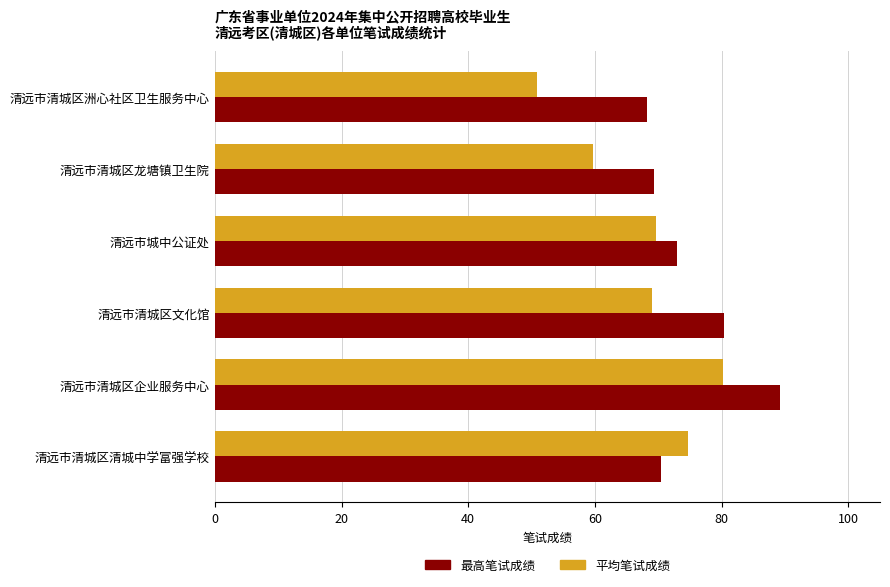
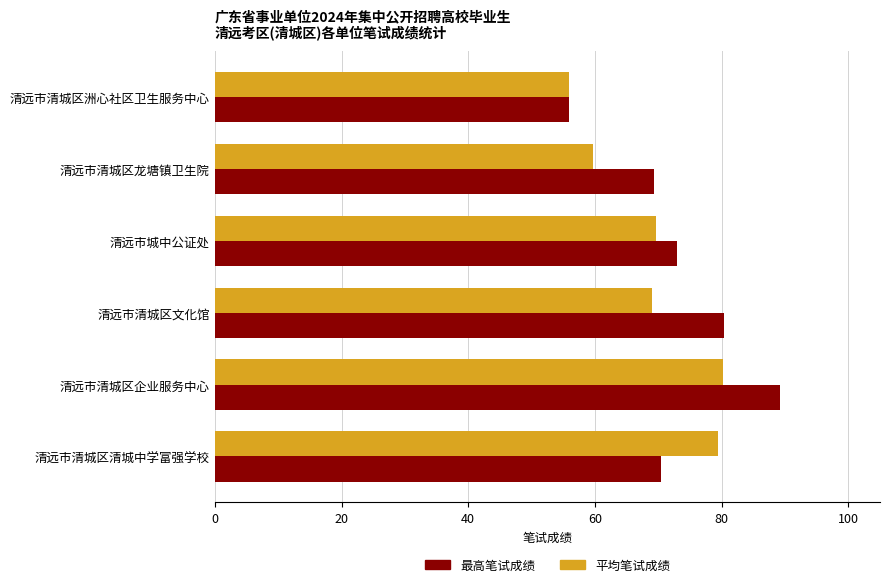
平均笔试成绩, 清远市清城区洲心社区卫生服务中心: 51 -> 56
最高笔试成绩, 清远市清城区洲心社区卫生服务中心: 68 -> 56
平均笔试成绩, 清远市清城区清城中学富强学校: 75 -> 79
